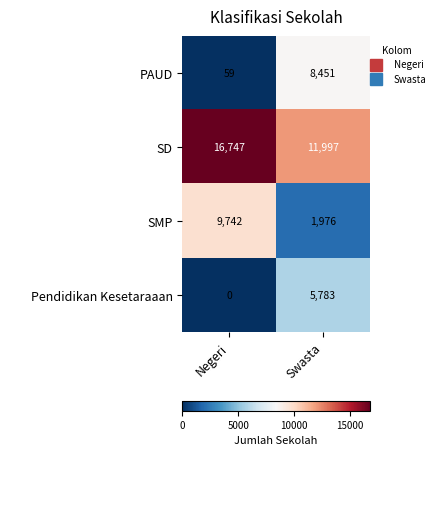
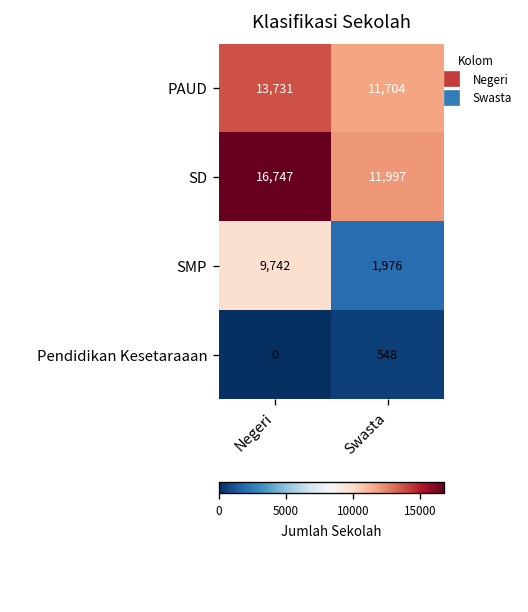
PAUD, Negeri: 59 -> 13,731
PAUD, Swasta: 8,451 -> 11,704
Pendidikan Kesetaraaan, Swasta: 5,783 -> 548
